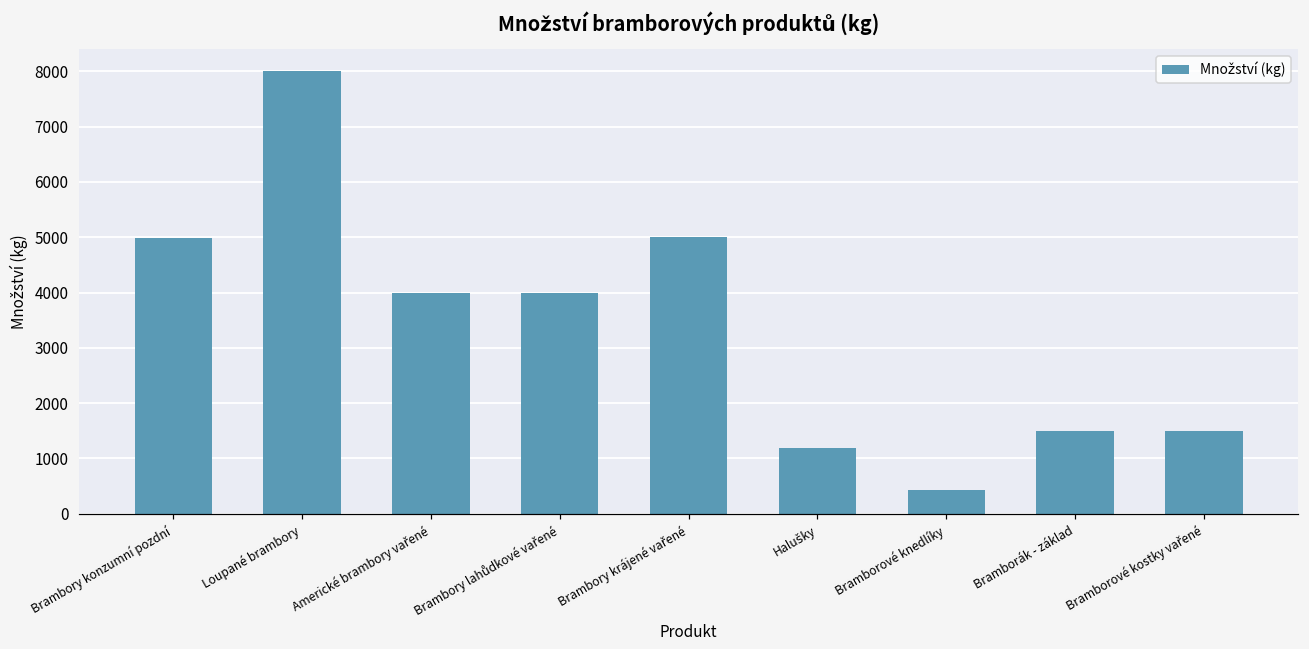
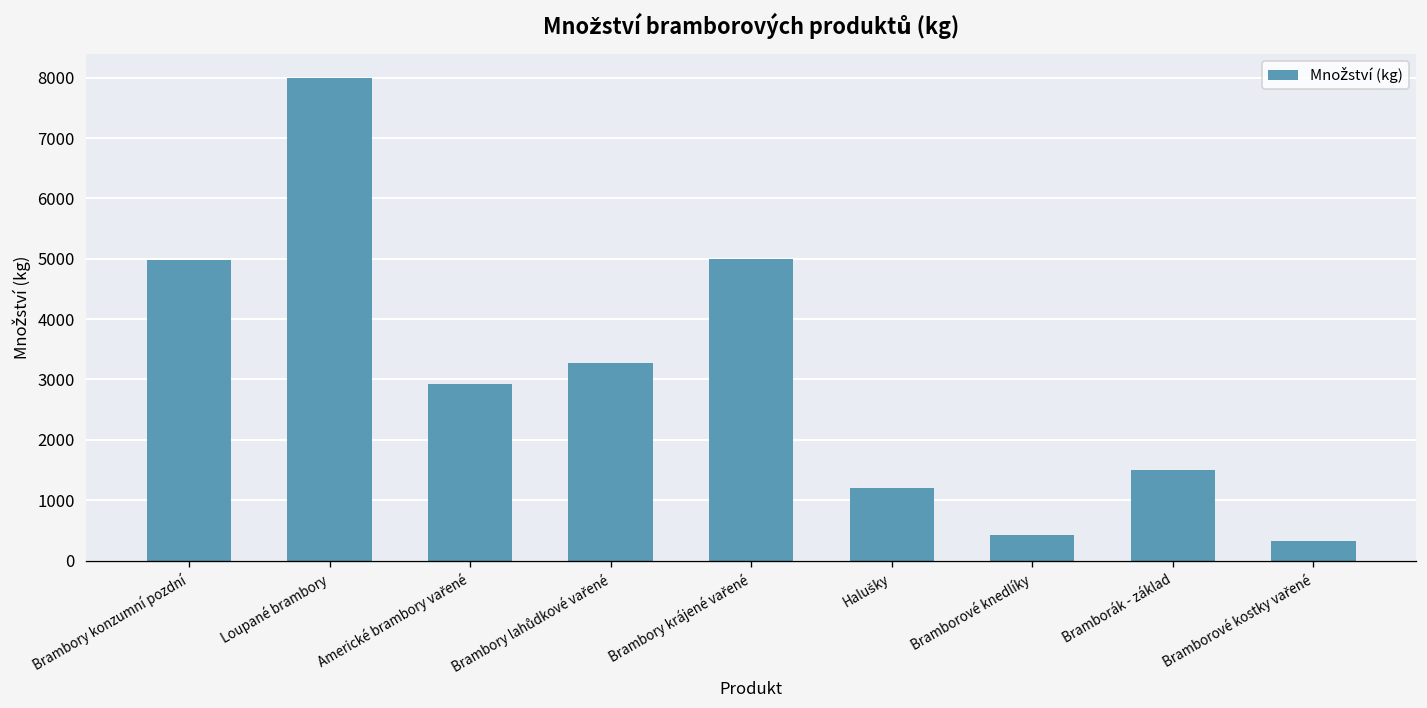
Americké brambory vařené: 4000 -> 2900
Brambory lahůdkové vařené: 4000 -> 3300
Bramborové kostky vařené: 1500 -> 300
